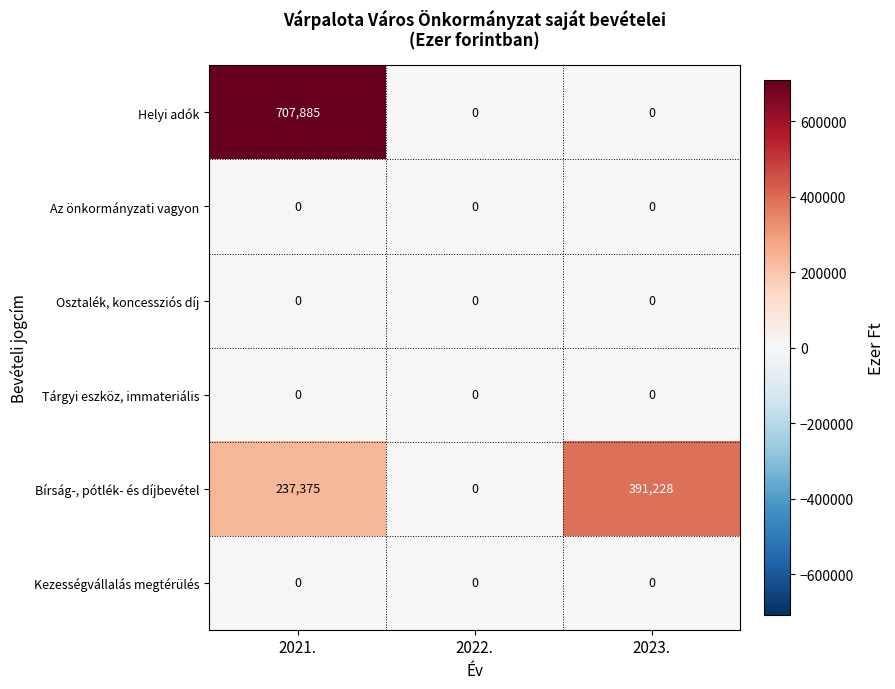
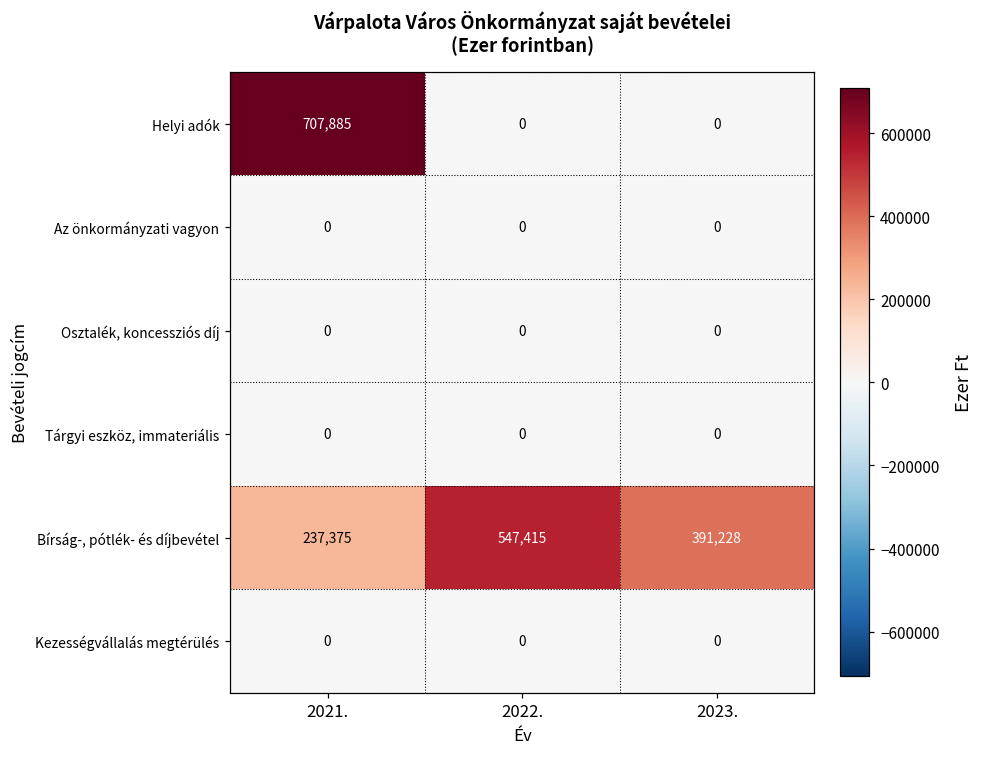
Bírság-, pótlék- és díjbevétel, 2022.: 0 -> 547,415
